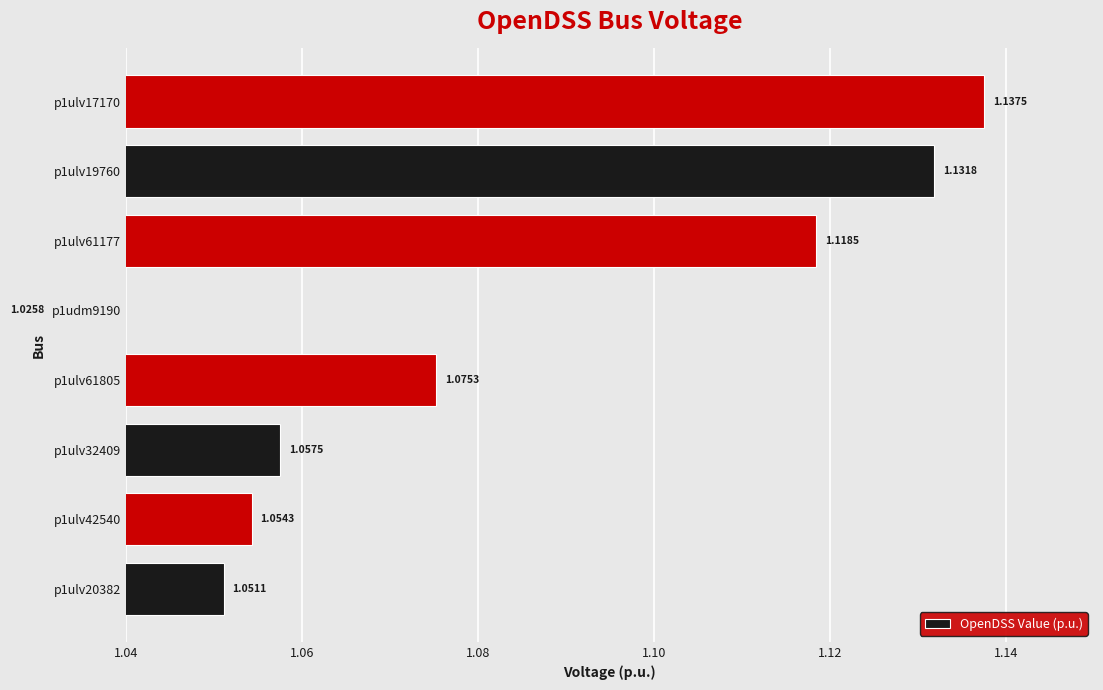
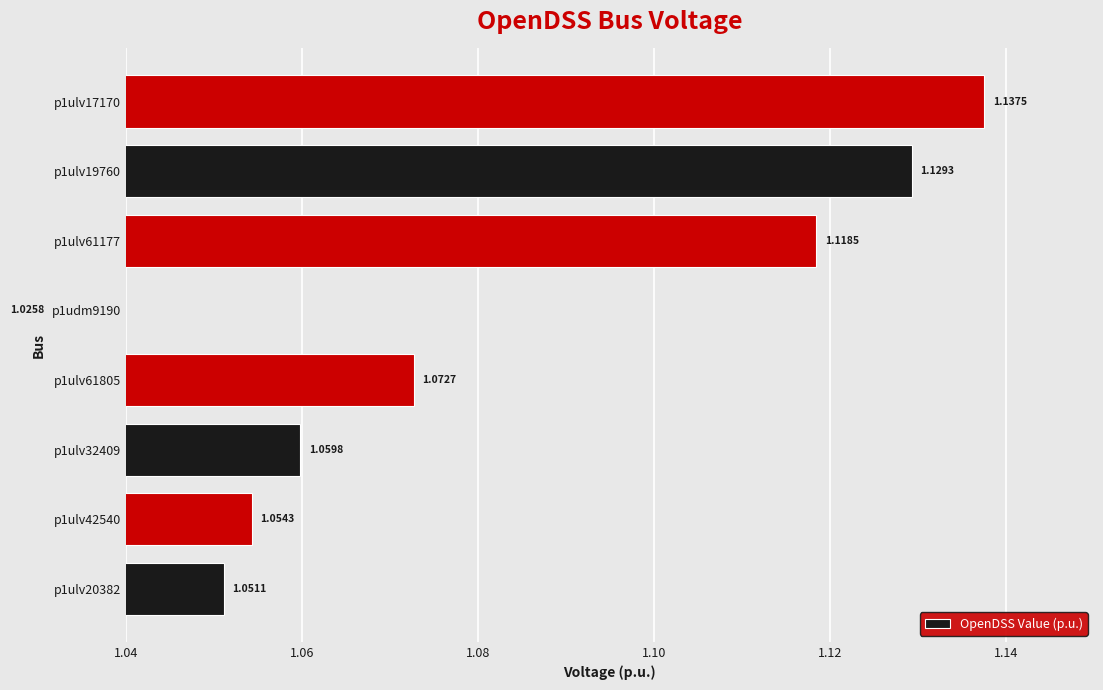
p1ulv19760: 1.1318 -> 1.1293
p1ulv61805: 1.0753 -> 1.0727
p1ulv32409: 1.0575 -> 1.0598
